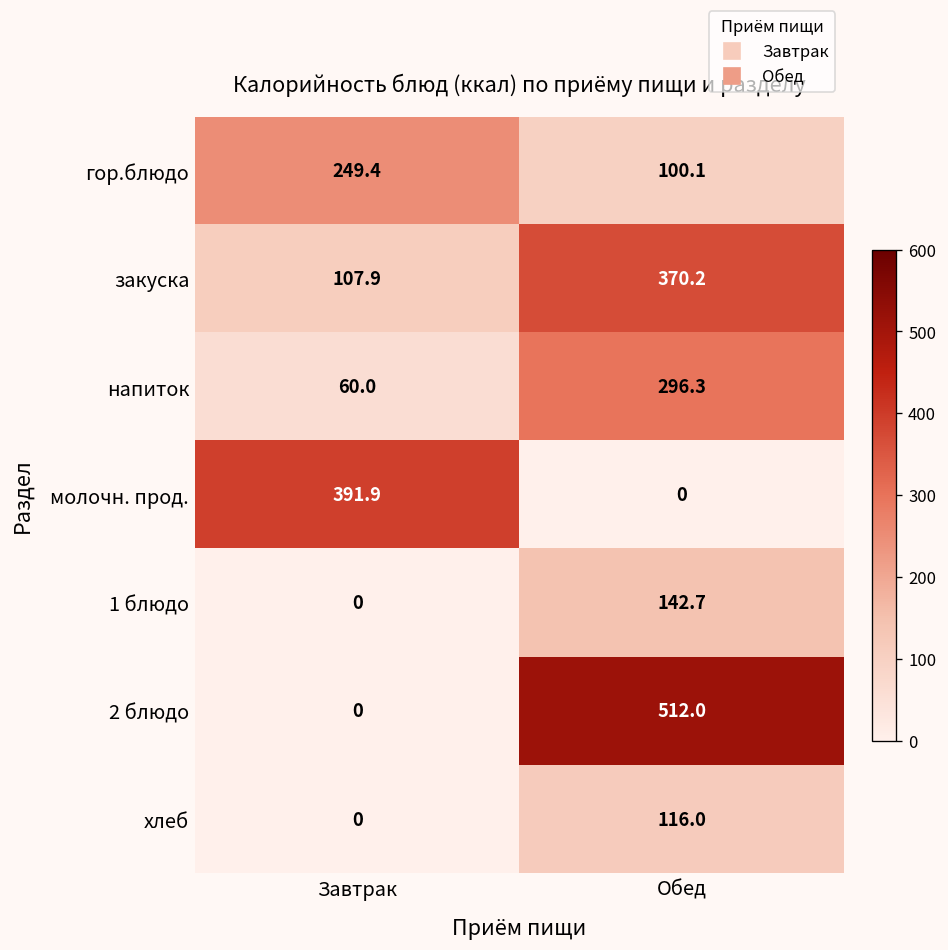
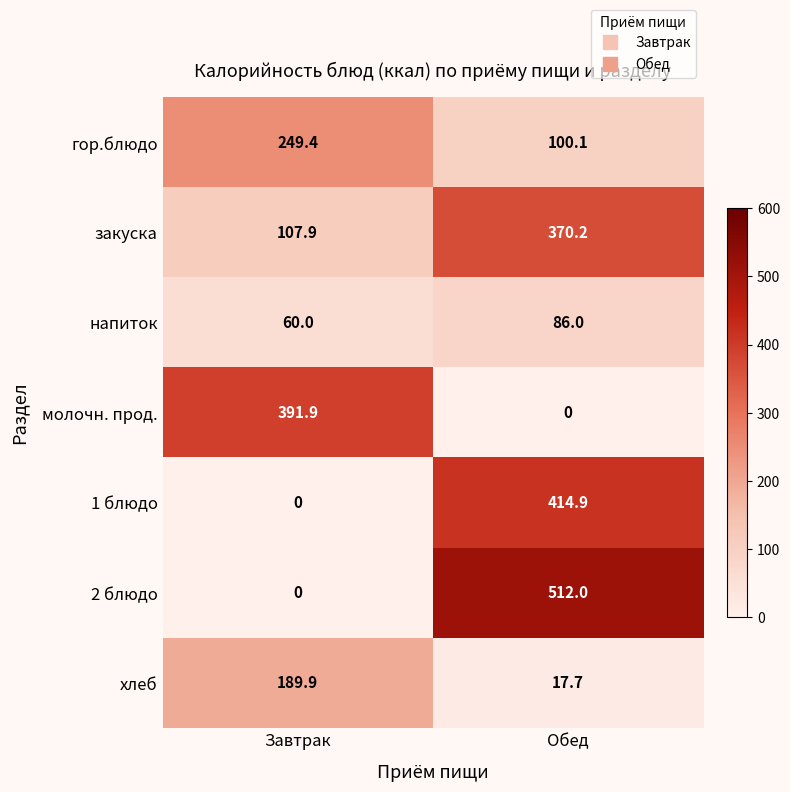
напиток, Обед: 296.3 -> 86.0
1 блюдо, Обед: 142.7 -> 414.9
хлеб, Завтрак: 0 -> 189.9
хлеб, Обед: 116.0 -> 17.7
